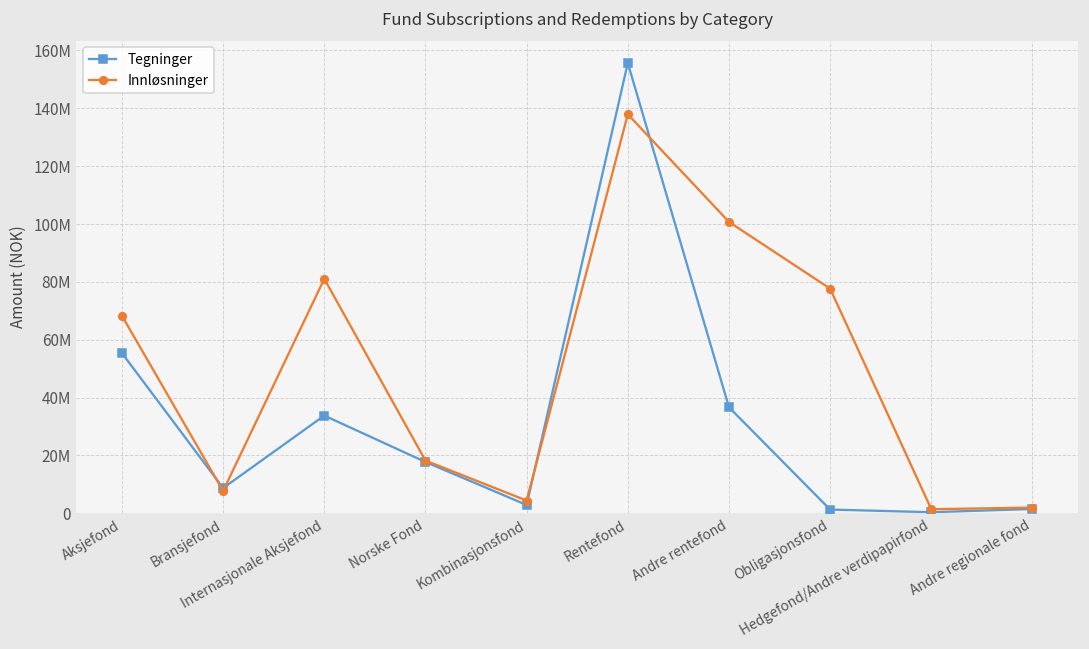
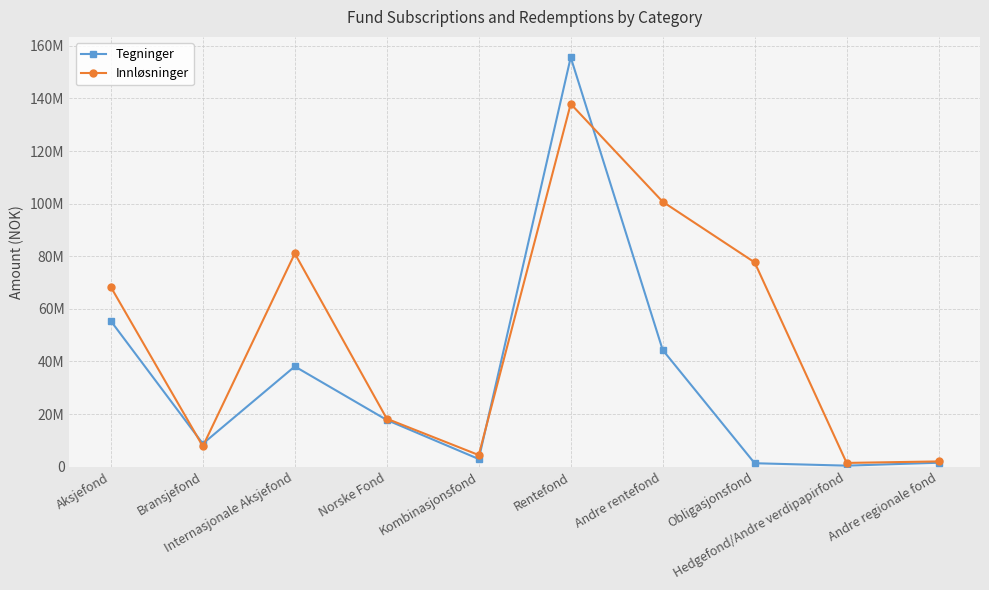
Tegninger, Internasjonale Aksjefond: 34000000 -> 38000000
Tegninger, Andre rentefond: 37000000 -> 44000000
